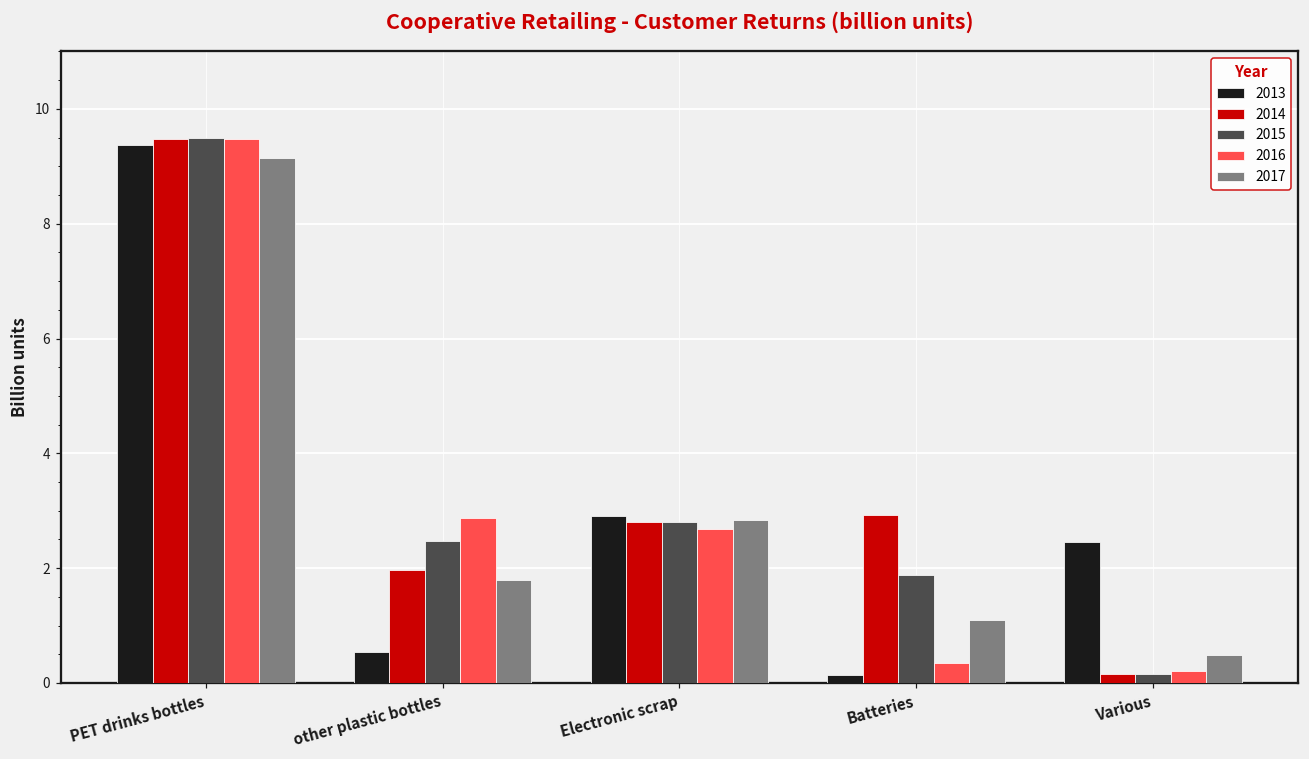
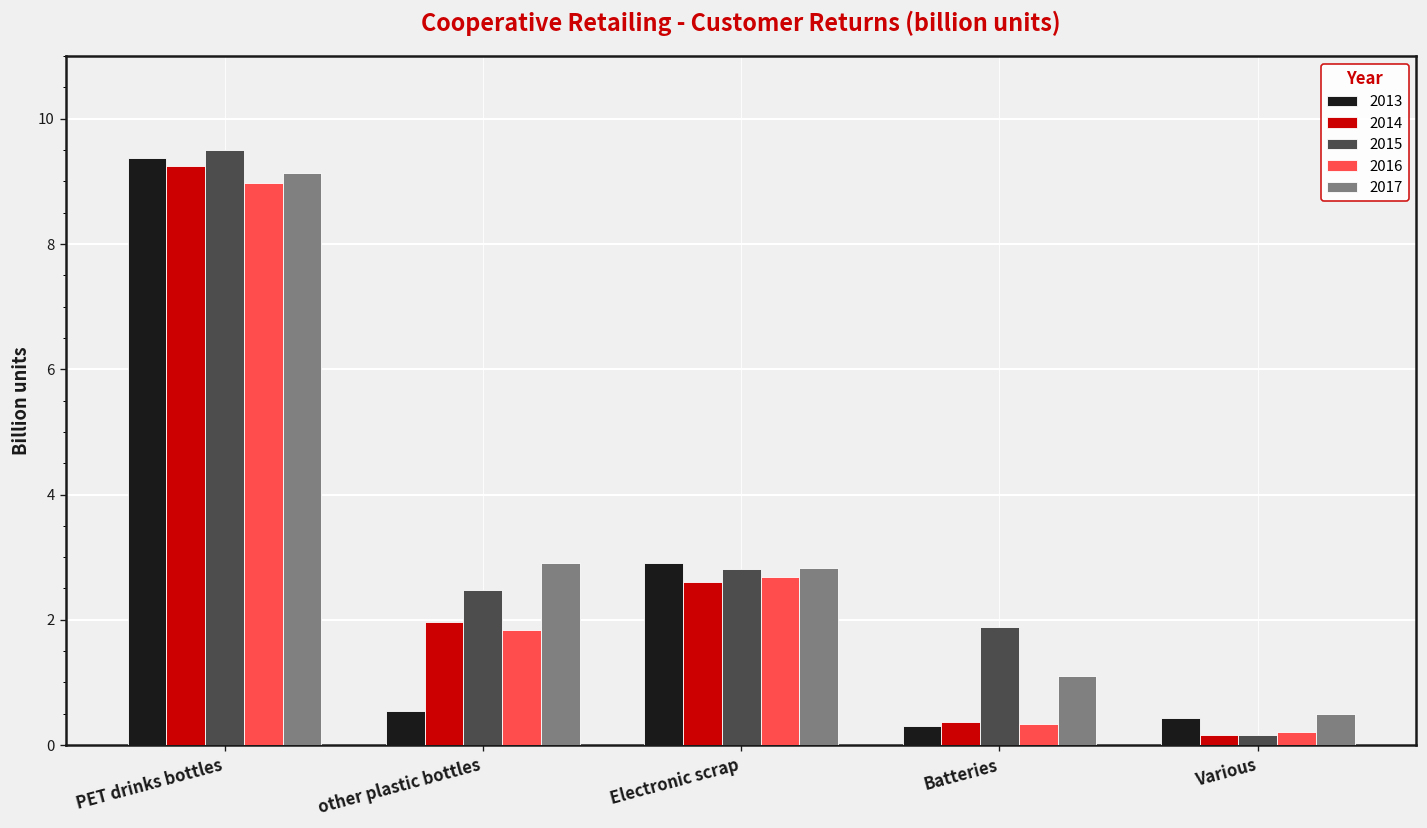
2014, PET drinks bottles: 9.5 -> 9.2
2016, PET drinks bottles: 9.5 -> 9.0
2016, other plastic bottles: 2.9 -> 1.8
2017, other plastic bottles: 1.8 -> 2.9
2014, Electronic scrap: 2.8 -> 2.6
2013, Batteries: 0.1 -> 0.3
2014, Batteries: 2.9 -> 0.4
2013, Various: 2.5 -> 0.4
